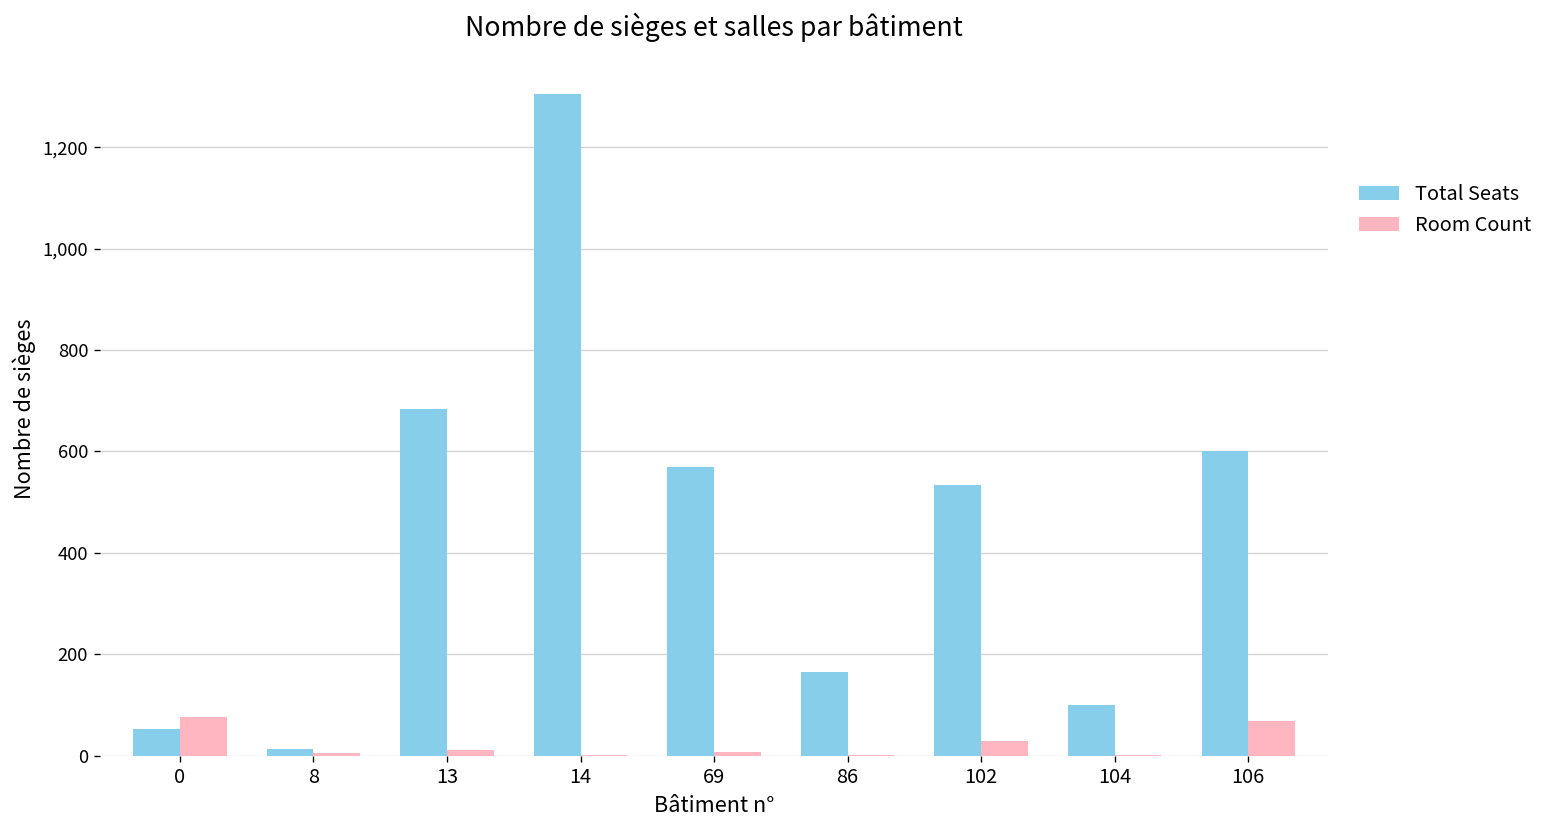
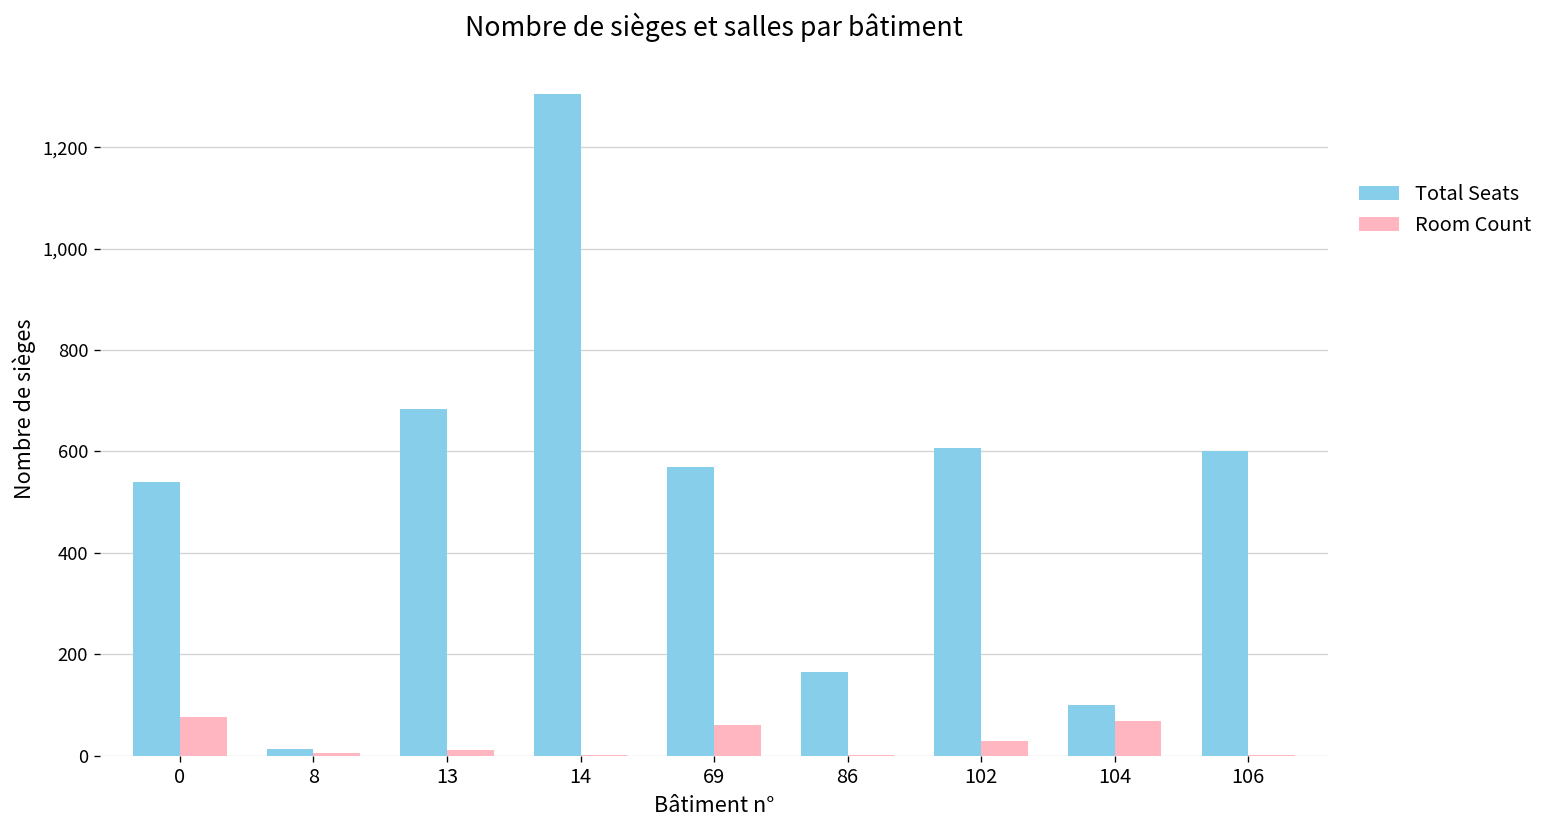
Total Seats, 0: 50 -> 540
Room Count, 69: 10 -> 60
Total Seats, 102: 530 -> 610
Room Count, 104: 0 -> 70
Room Count, 106: 70 -> 0
